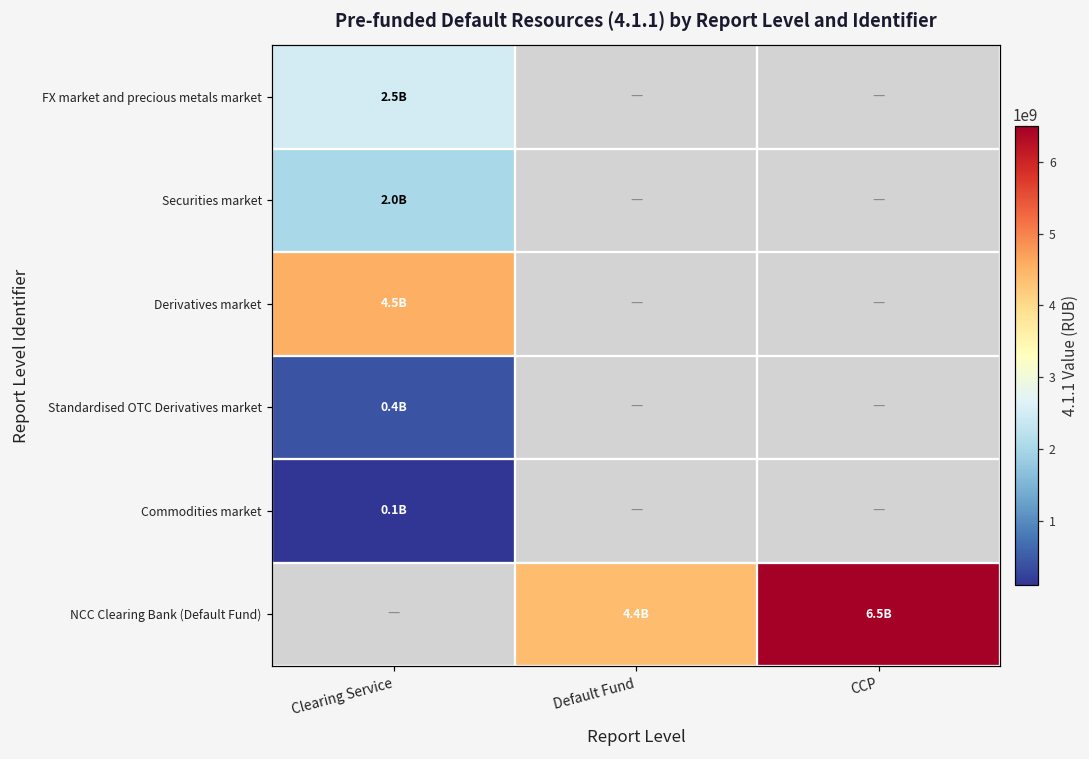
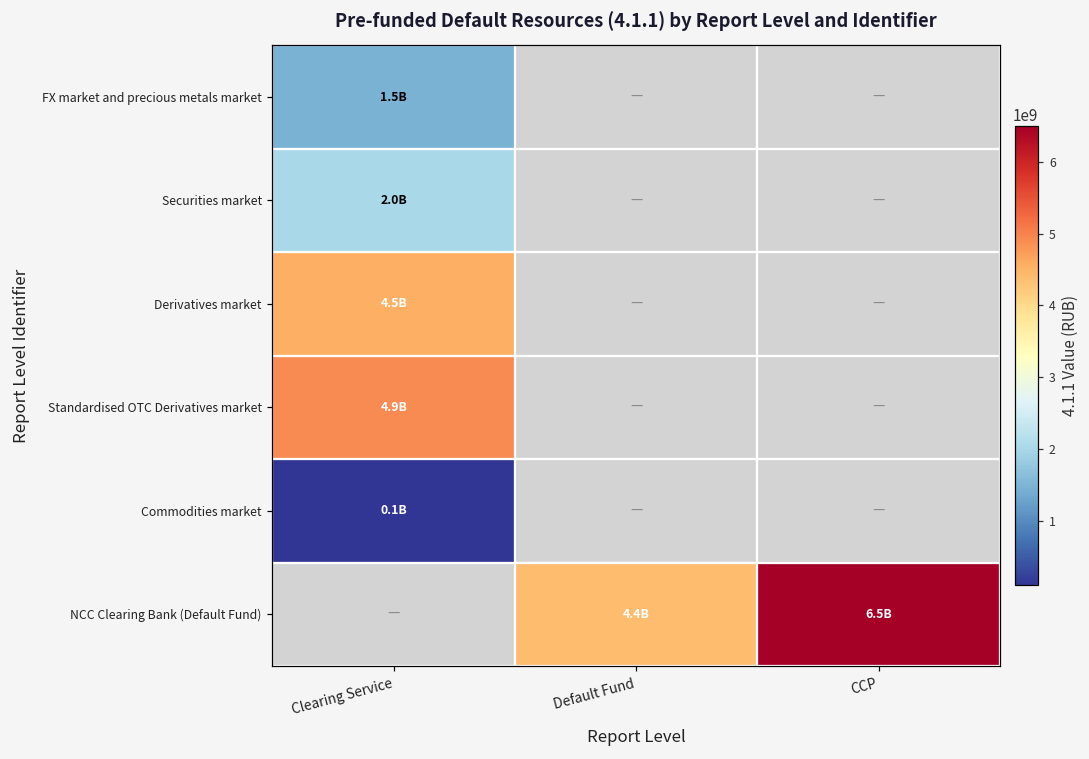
FX market and precious metals market, Clearing Service: 2.5B -> 1.5B
Standardised OTC Derivatives market, Clearing Service: 0.4B -> 4.9B
